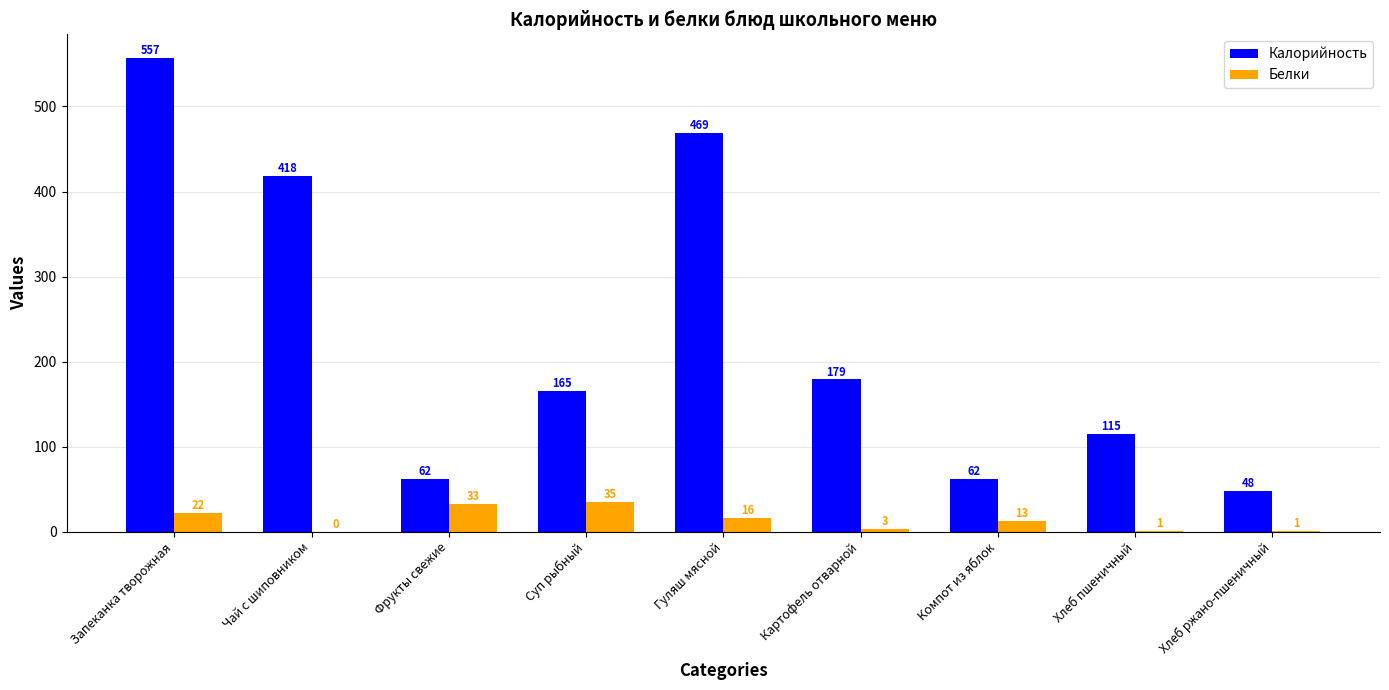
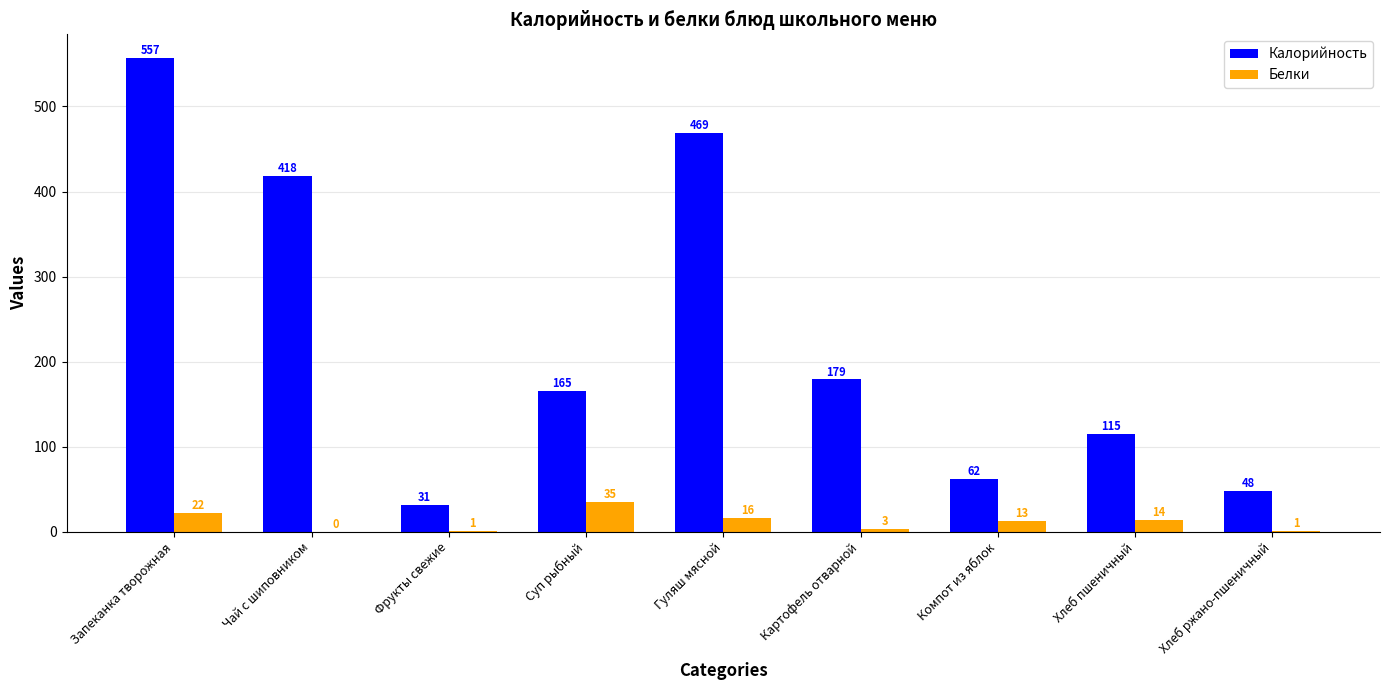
Калорийность, Фрукты свежие: 62 -> 31
Белки, Фрукты свежие: 33 -> 1
Белки, Хлеб пшеничный: 1 -> 14
